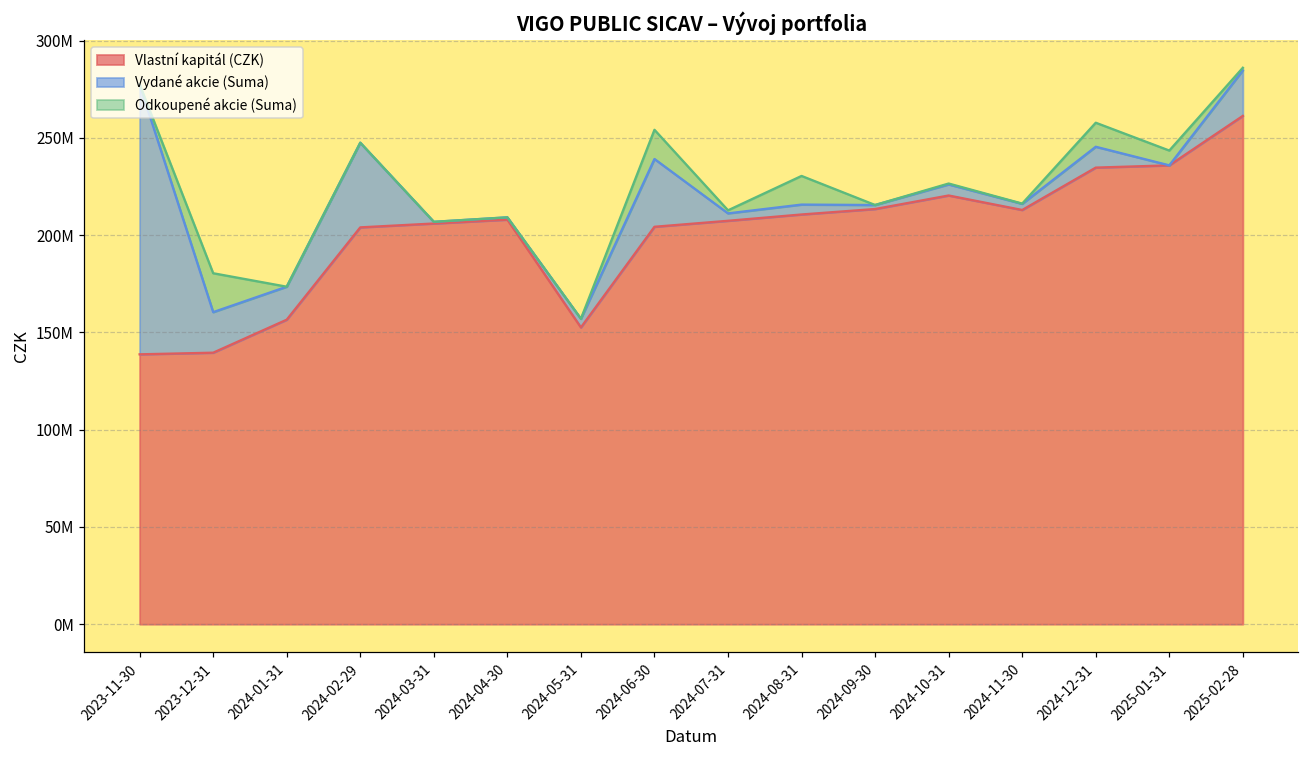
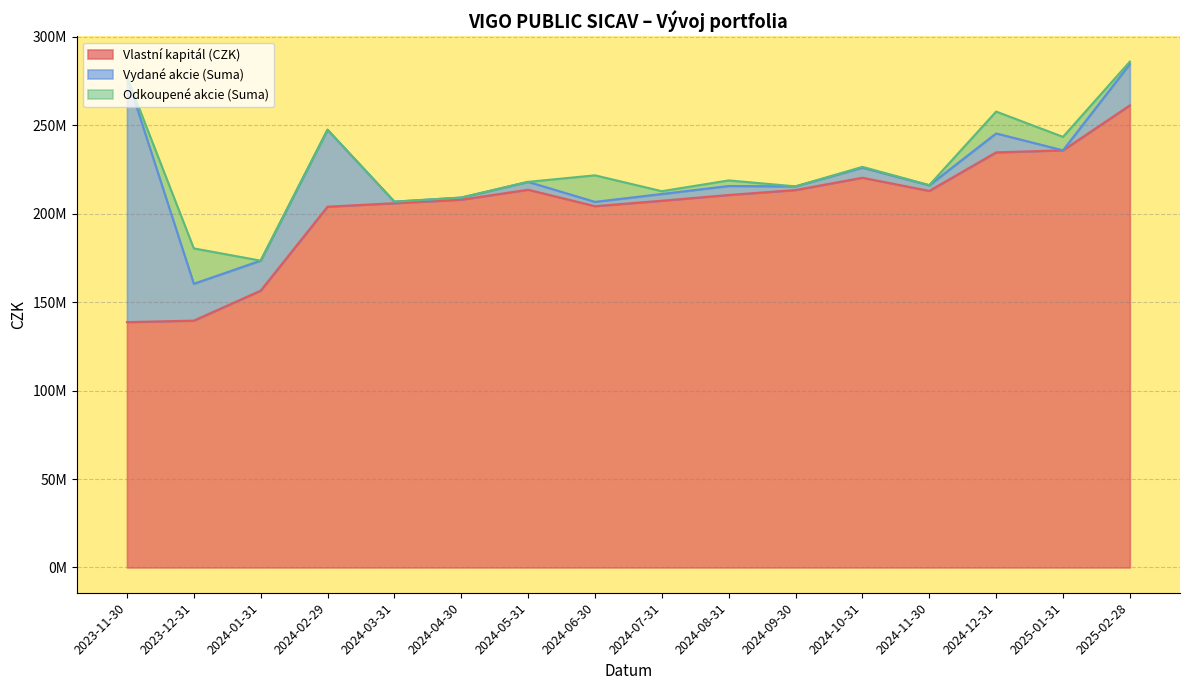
Vlastní kapitál (CZK), 2024-05-31: 153000000 -> 214000000
Vydané akcie (Suma), 2024-06-30: 35000000 -> 2000000
Odkoupené akcie (Suma), 2024-08-31: 15000000 -> 3000000
